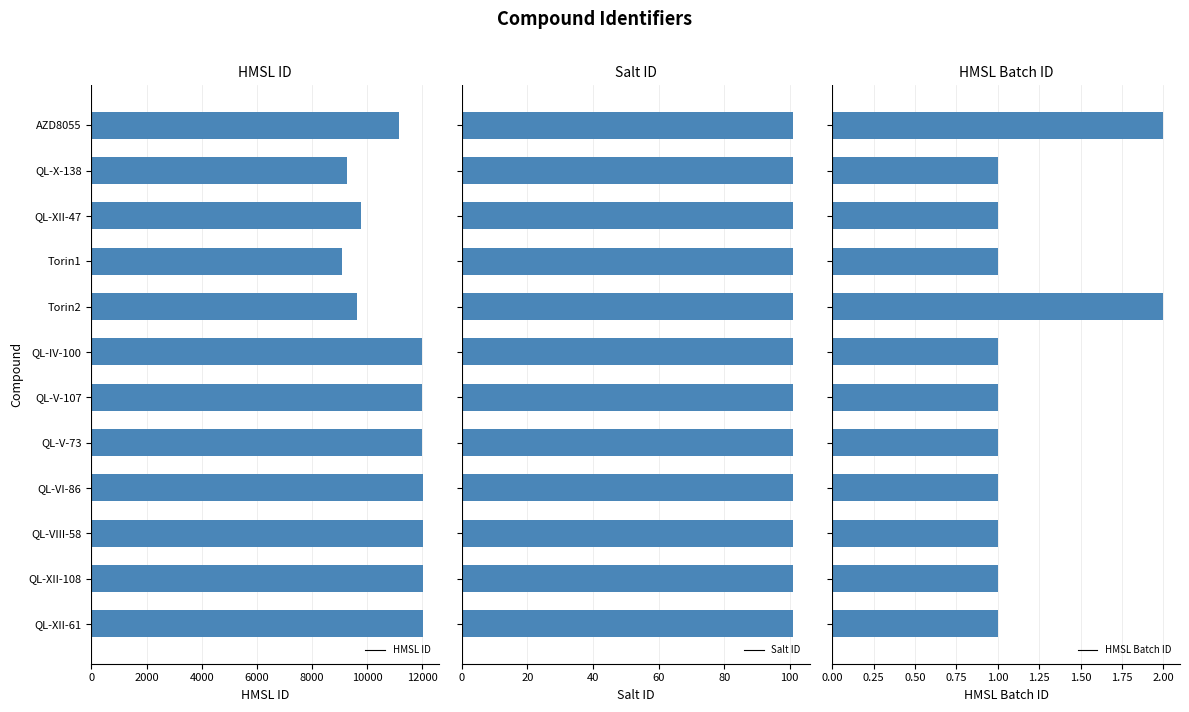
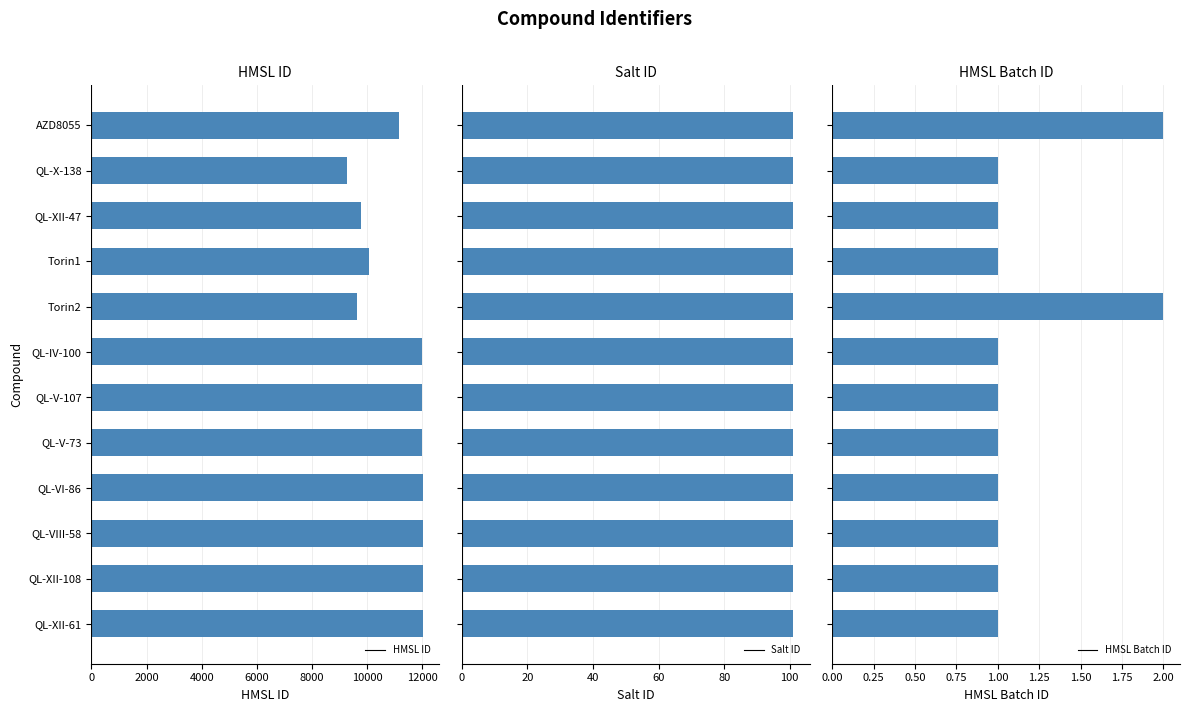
HMSL ID, Torin1: 9100 -> 10100
